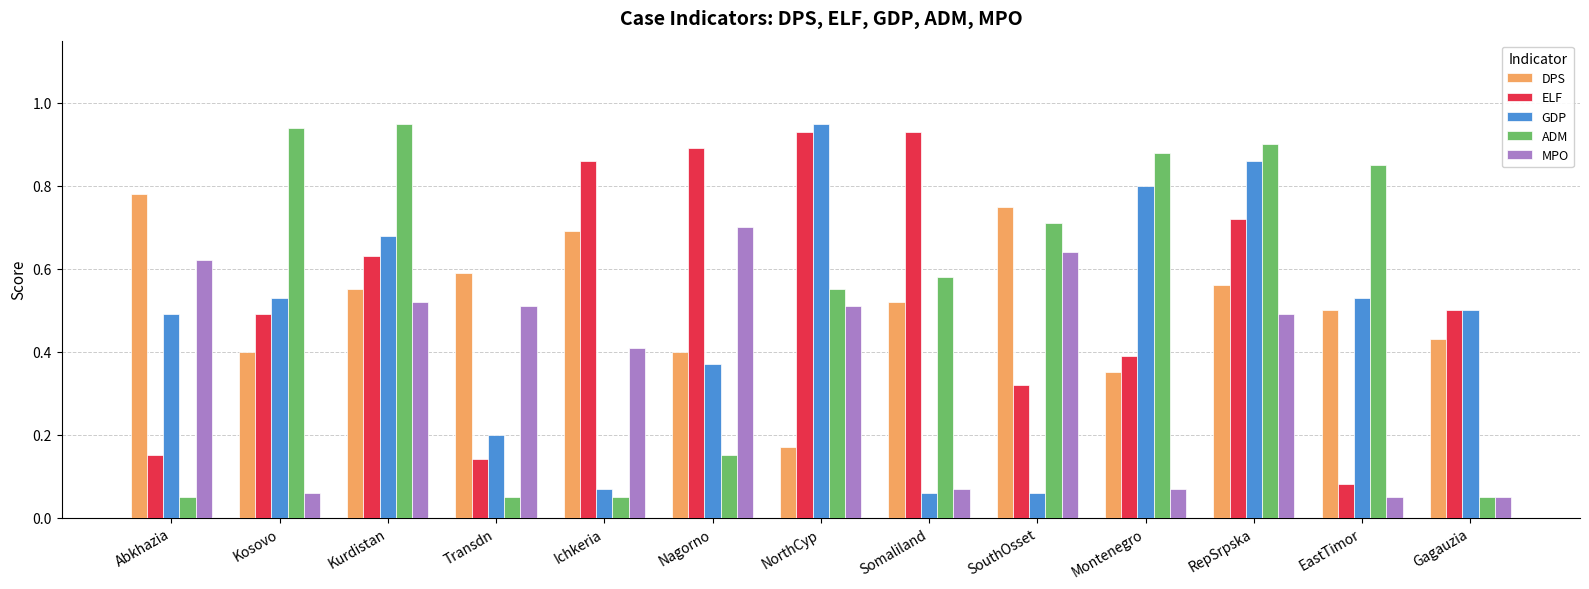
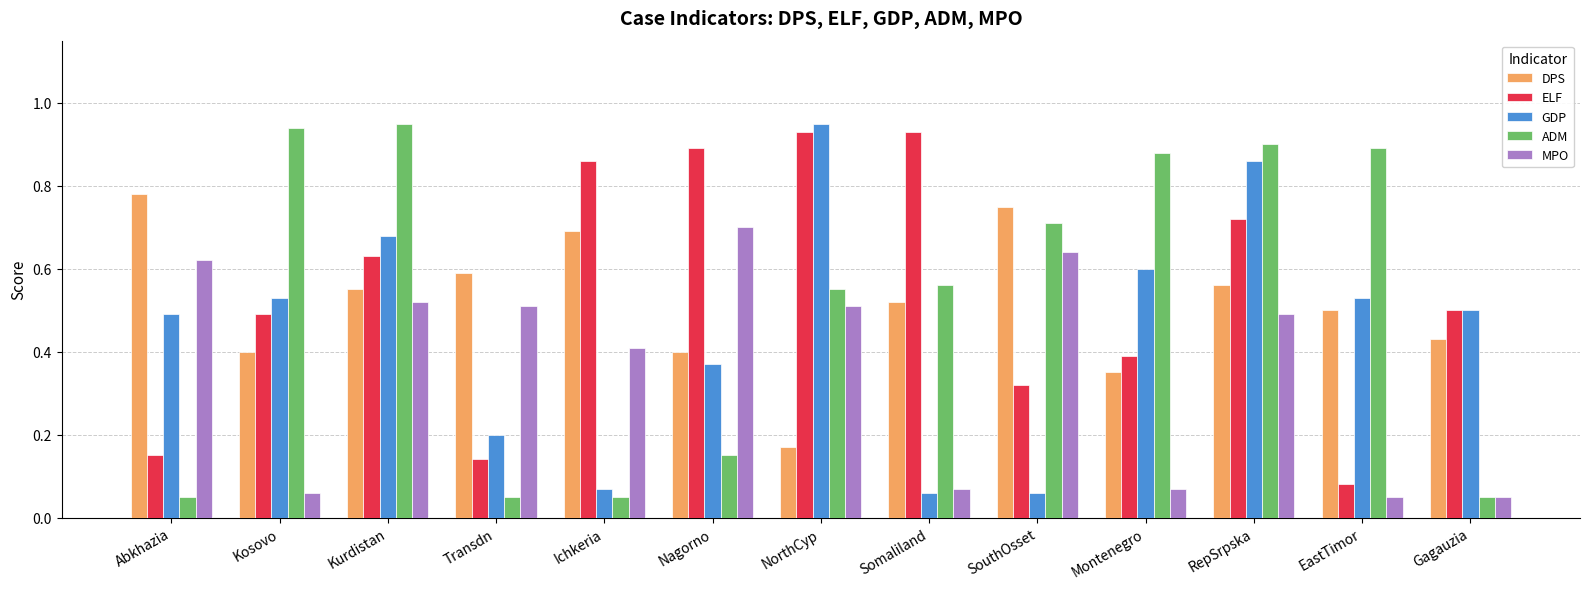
ADM, Somaliland: 0.58 -> 0.56
GDP, Montenegro: 0.8 -> 0.6
ADM, EastTimor: 0.85 -> 0.89
